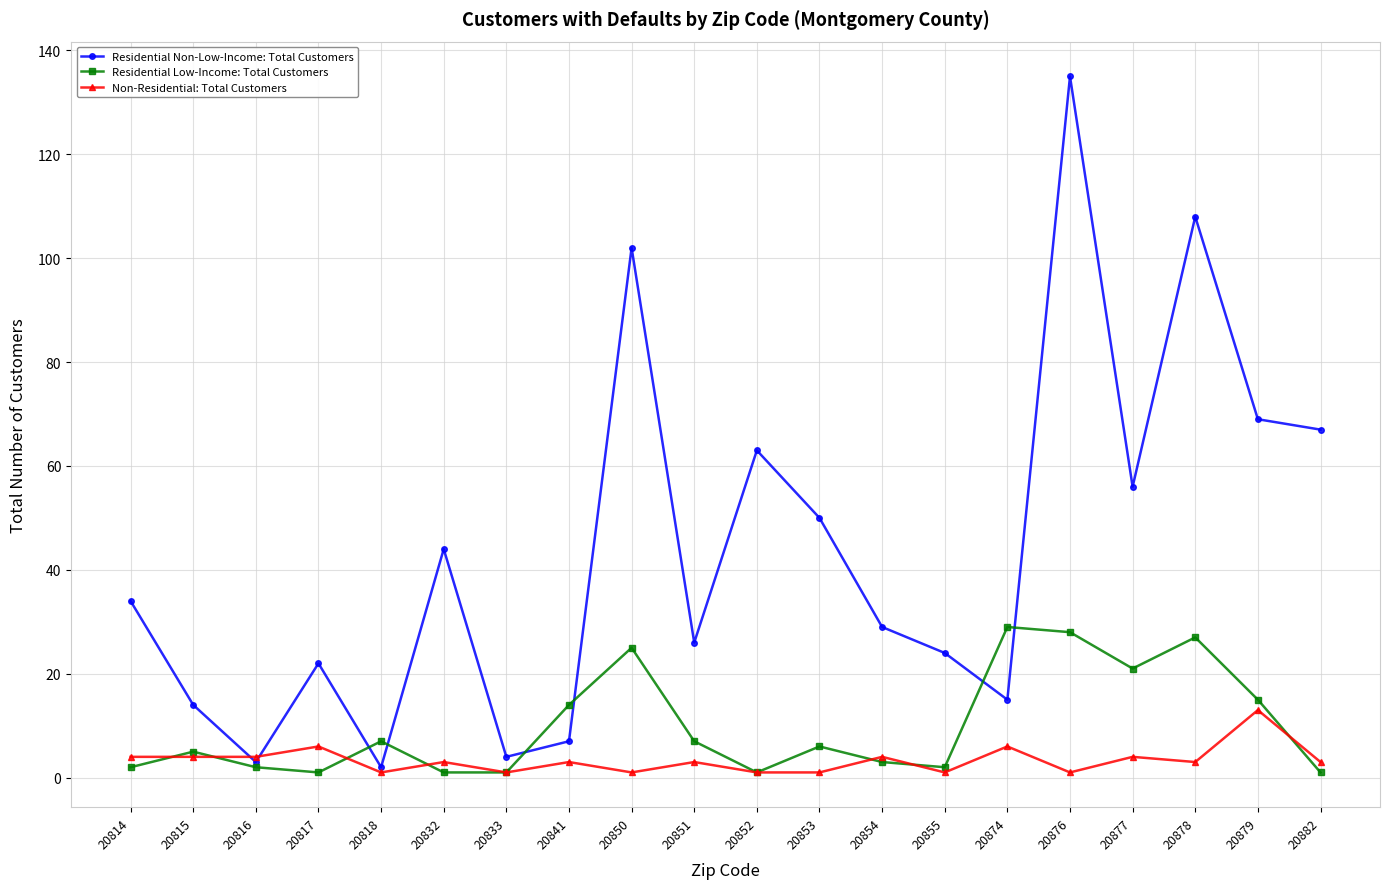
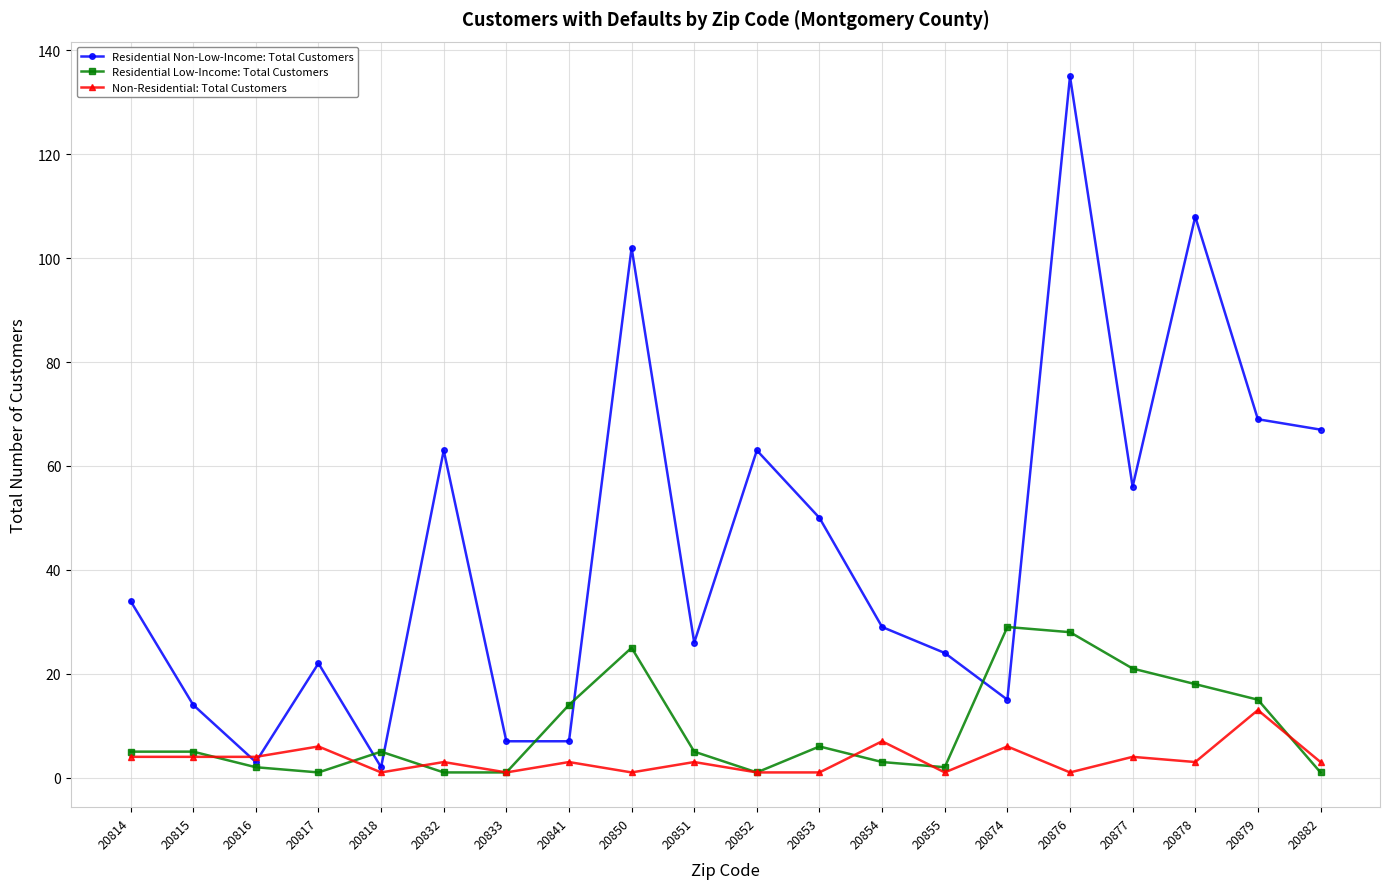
Residential Low-Income: Total Customers, 20814: 2 -> 5
Residential Low-Income: Total Customers, 20818: 7 -> 5
Residential Non-Low-Income: Total Customers, 20832: 44 -> 63
Residential Non-Low-Income: Total Customers, 20833: 4 -> 7
Residential Low-Income: Total Customers, 20851: 7 -> 5
Non-Residential: Total Customers, 20854: 4 -> 7
Residential Low-Income: Total Customers, 20878: 27 -> 18
